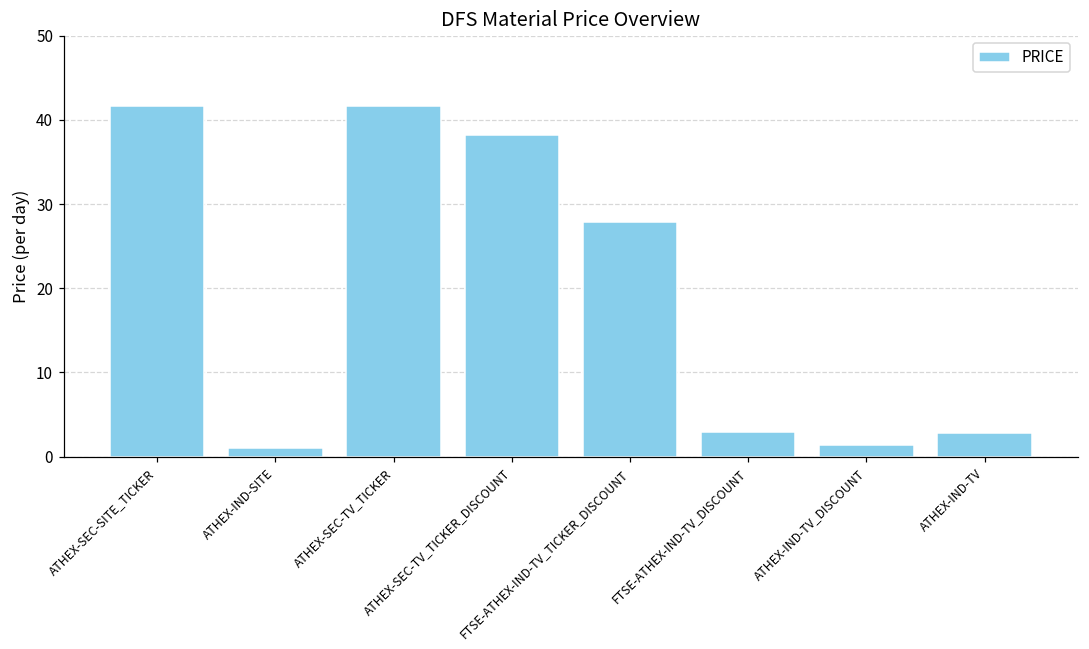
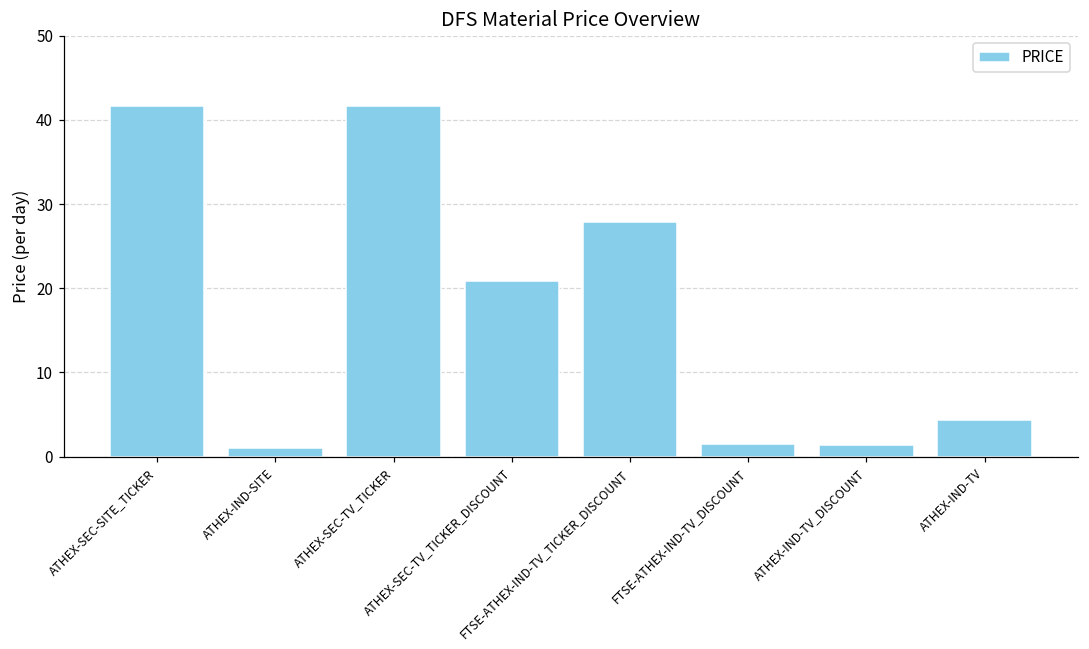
ATHEX-SEC-TV_TICKER_DISCOUNT: 38 -> 21
FTSE-ATHEX-IND-TV_DISCOUNT: 3 -> 1
ATHEX-IND-TV: 3 -> 4
